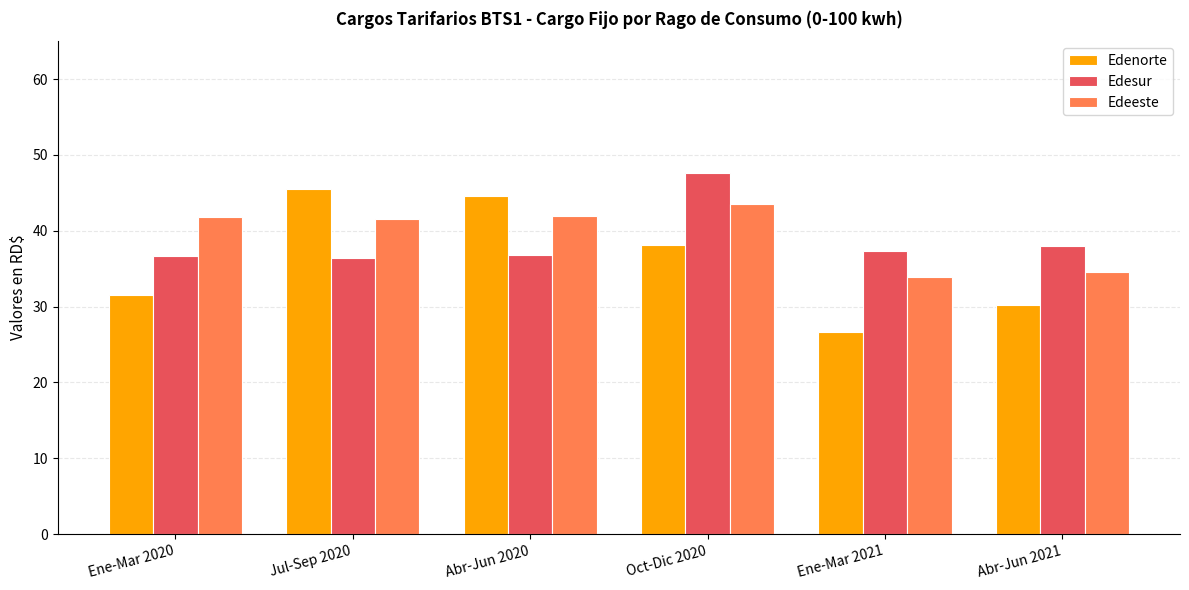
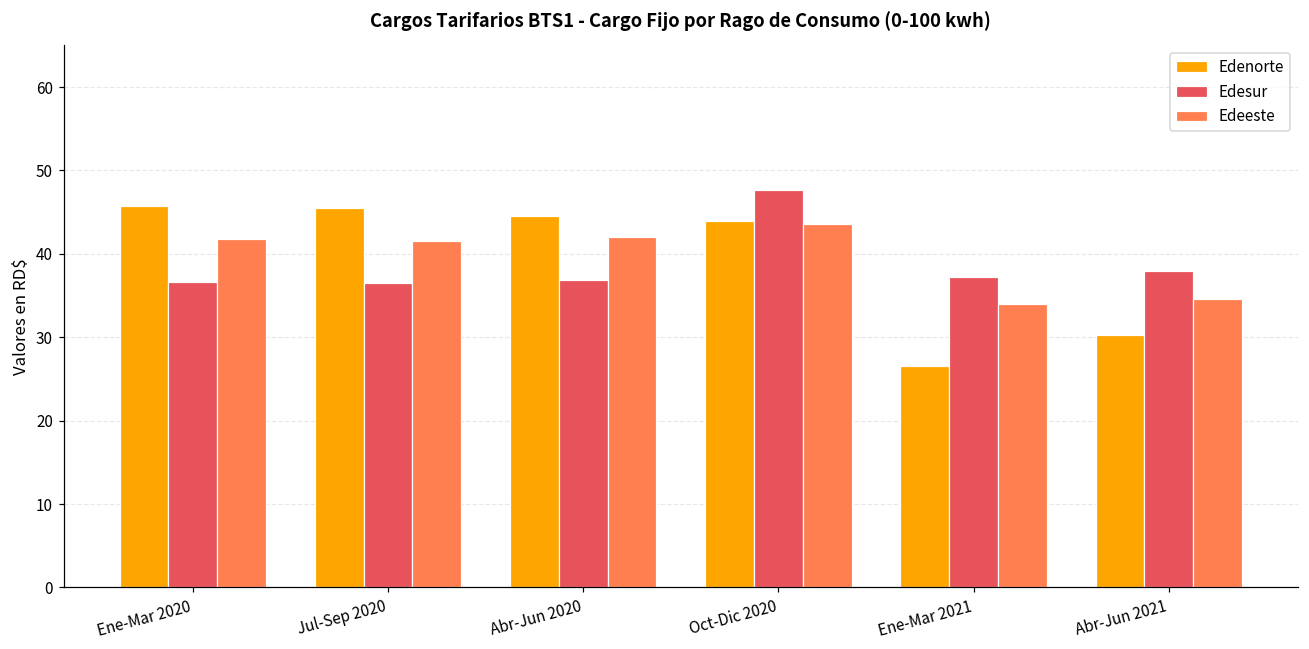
Edenorte, Ene-Mar 2020: 32 -> 46
Edenorte, Oct-Dic 2020: 38 -> 44
